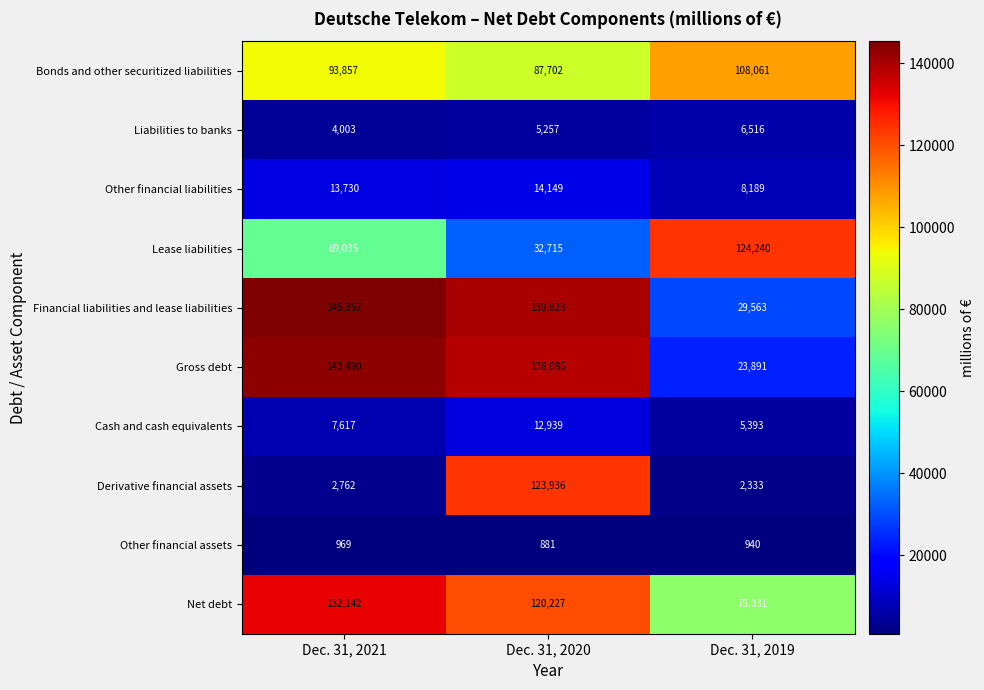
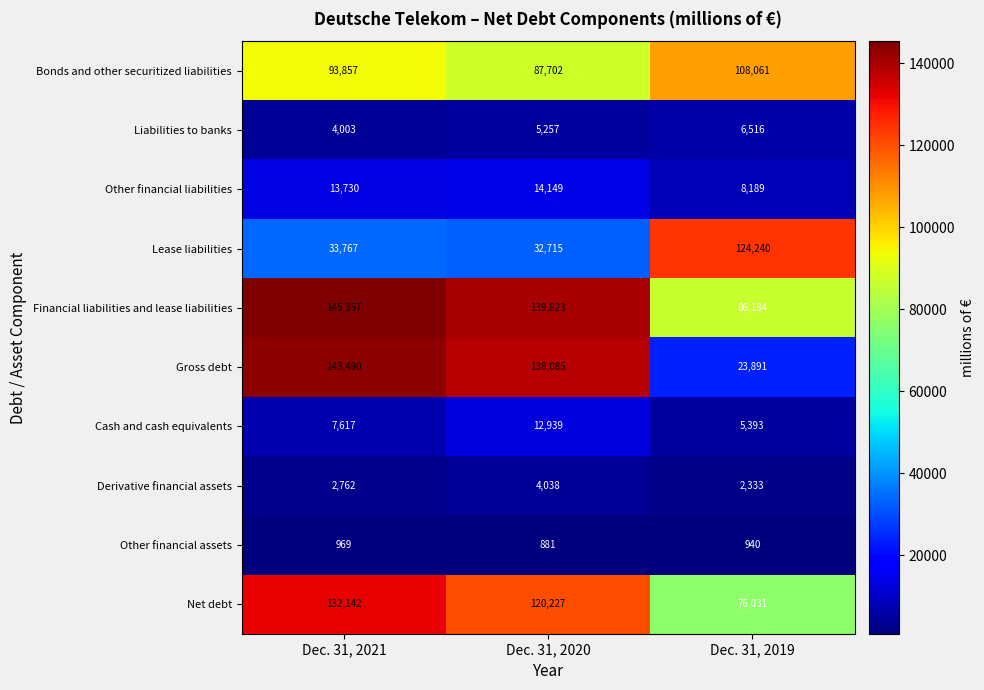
Lease liabilities, Dec. 31, 2021: 69,035 -> 33,767
Financial liabilities and lease liabilities, Dec. 31, 2019: 29,563 -> 86,184
Derivative financial assets, Dec. 31, 2020: 123,936 -> 4,038
